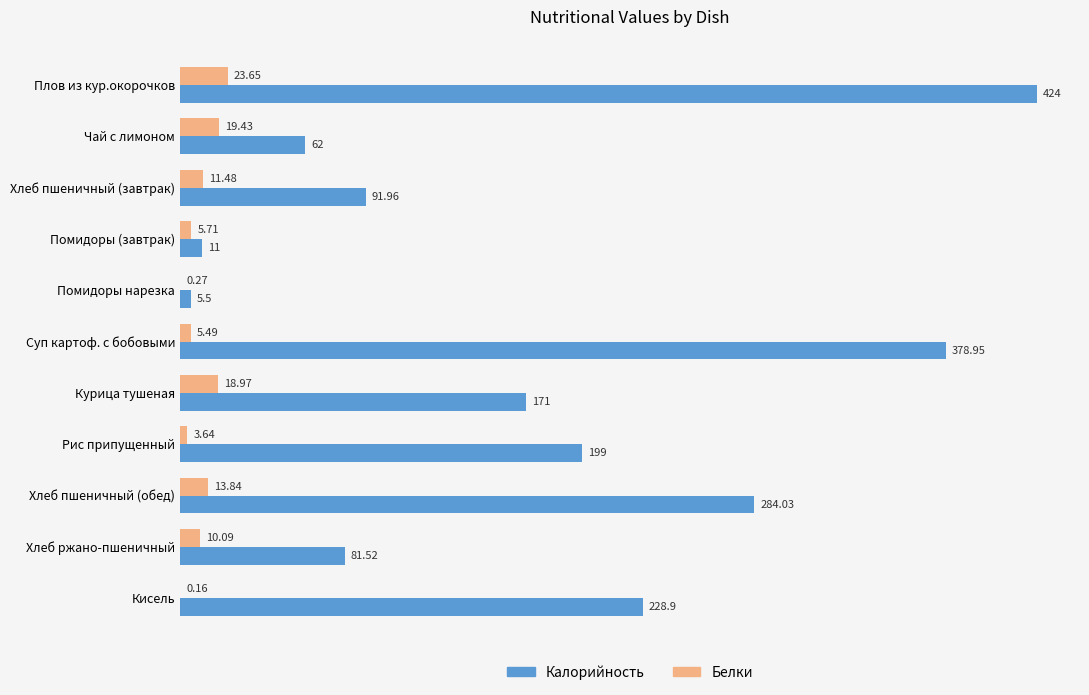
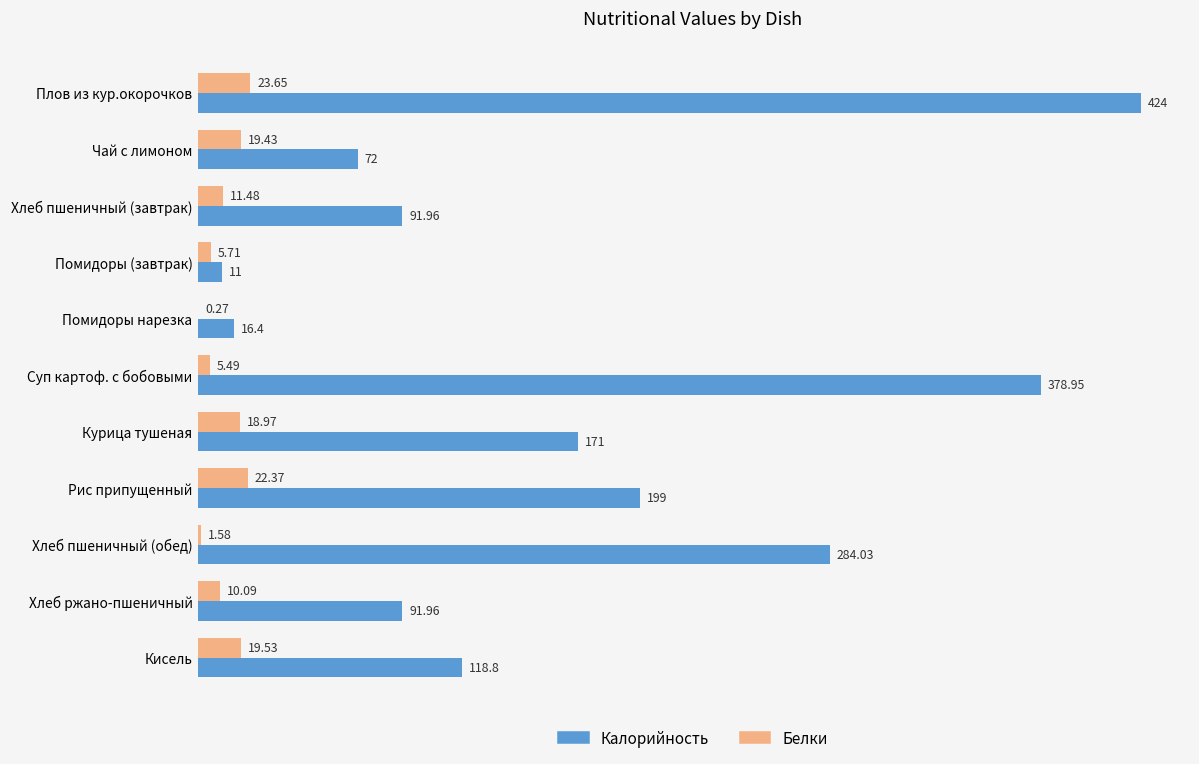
Калорийность, Чай с лимоном: 62 -> 72
Калорийность, Помидоры нарезка: 5.5 -> 16.4
Белки, Рис припущенный: 3.64 -> 22.37
Белки, Хлеб пшеничный (обед): 13.84 -> 1.58
Калорийность, Хлеб ржано-пшеничный: 81.52 -> 91.96
Белки, Кисель: 0.16 -> 19.53
Калорийность, Кисель: 228.9 -> 118.8
